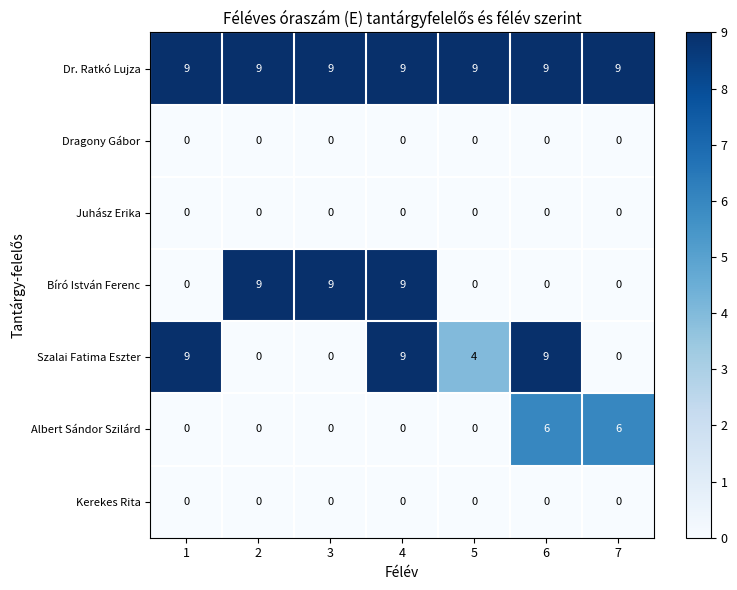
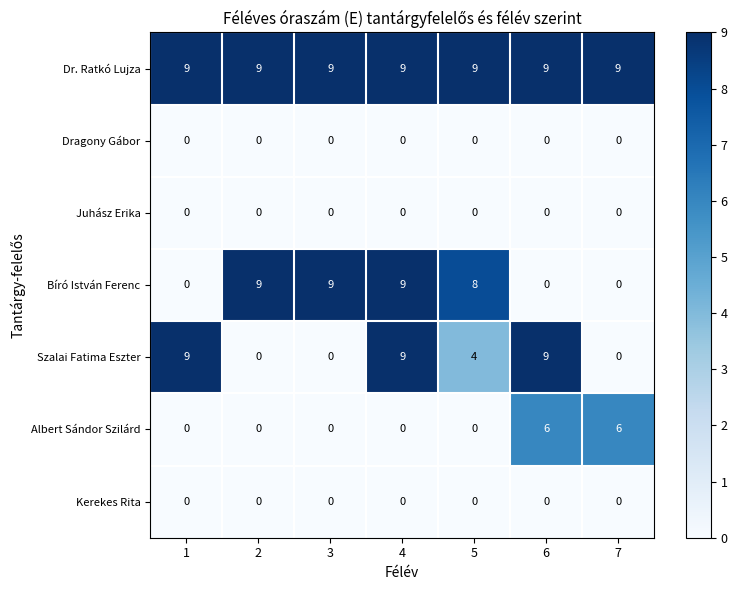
Bíró István Ferenc, 5: 0 -> 8
